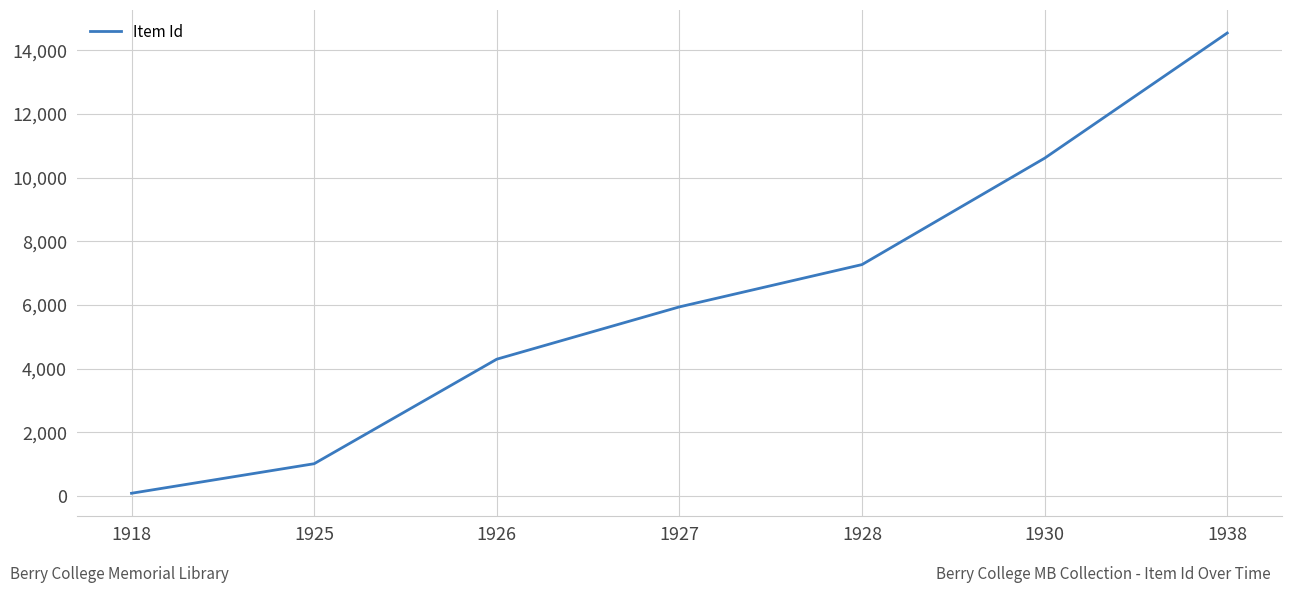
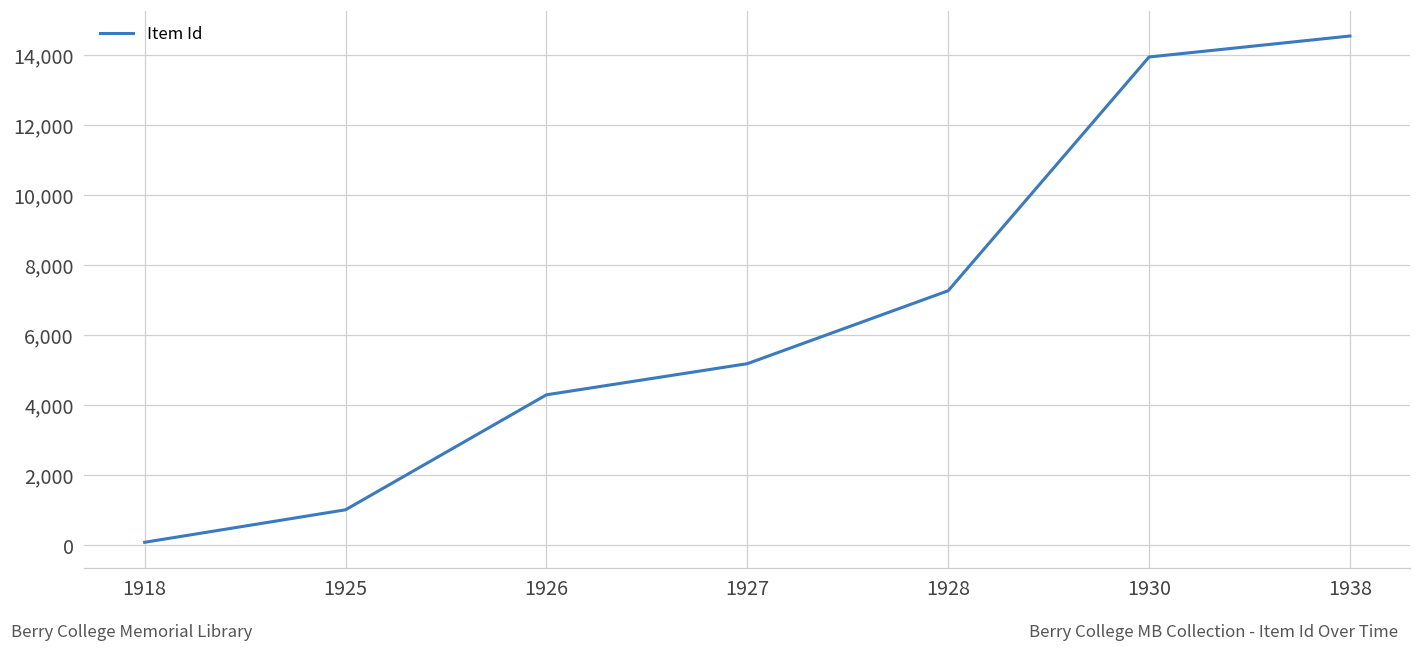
1927: 5,900 -> 5,200
1930: 10,600 -> 13,900
